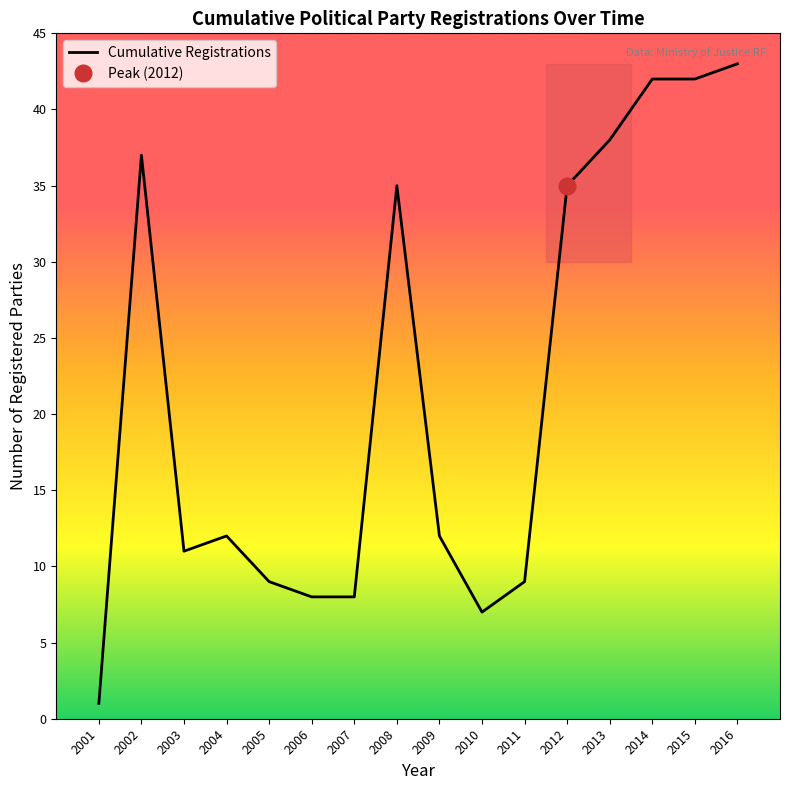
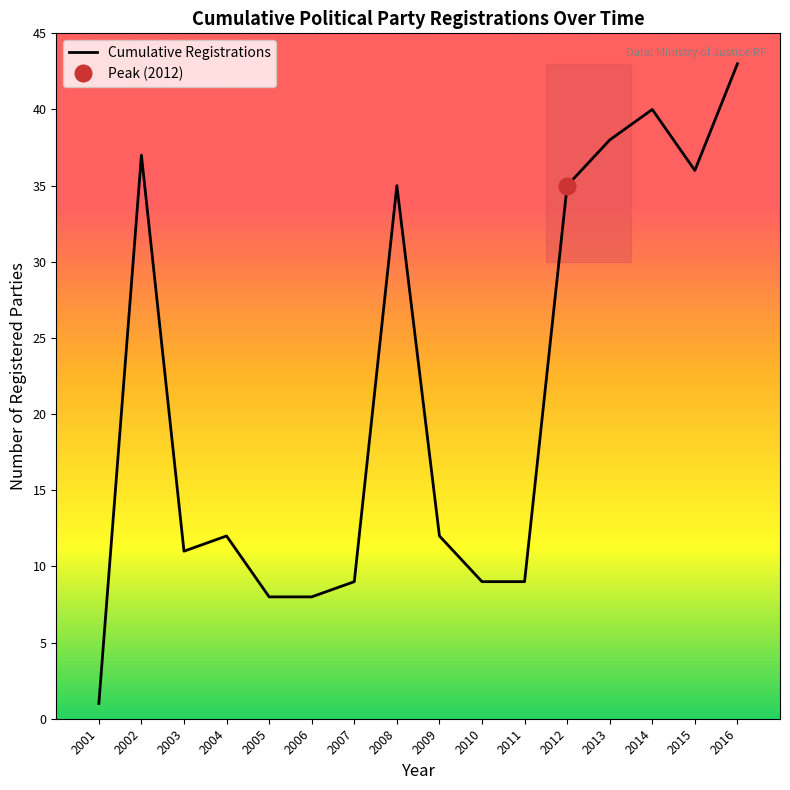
Cumulative Registrations, 2005: 9 -> 8
Cumulative Registrations, 2007: 8 -> 9
Cumulative Registrations, 2010: 7 -> 9
Cumulative Registrations, 2014: 42 -> 40
Cumulative Registrations, 2015: 42 -> 36
